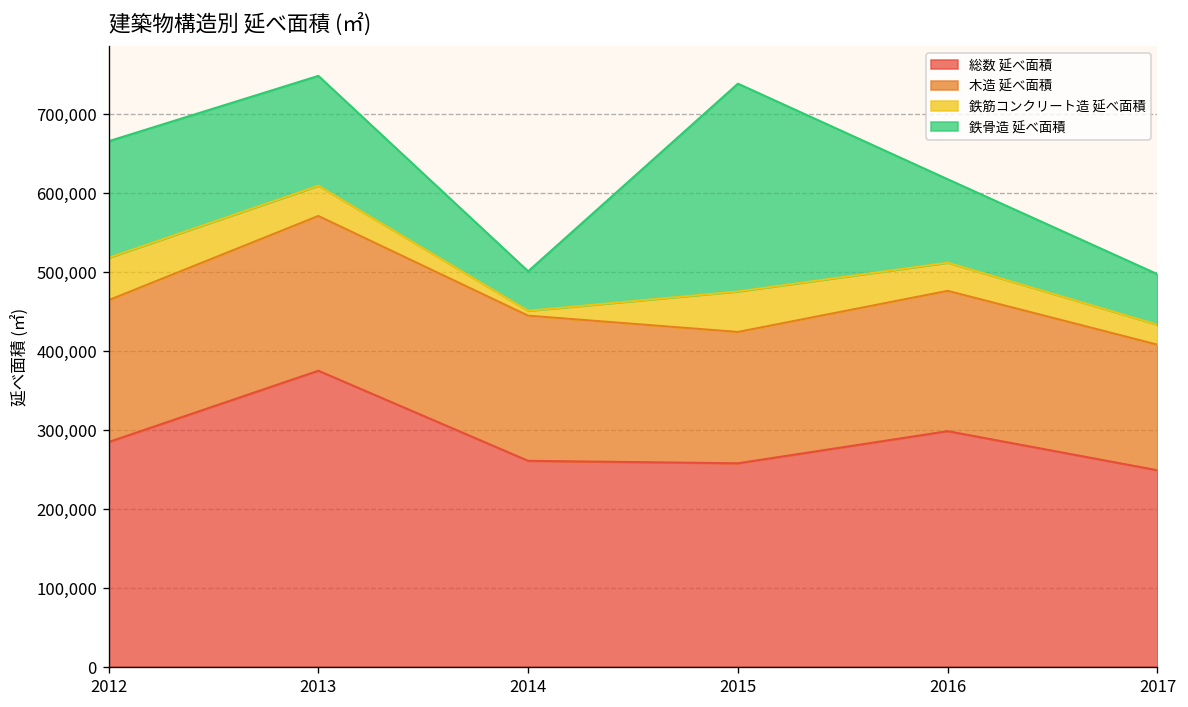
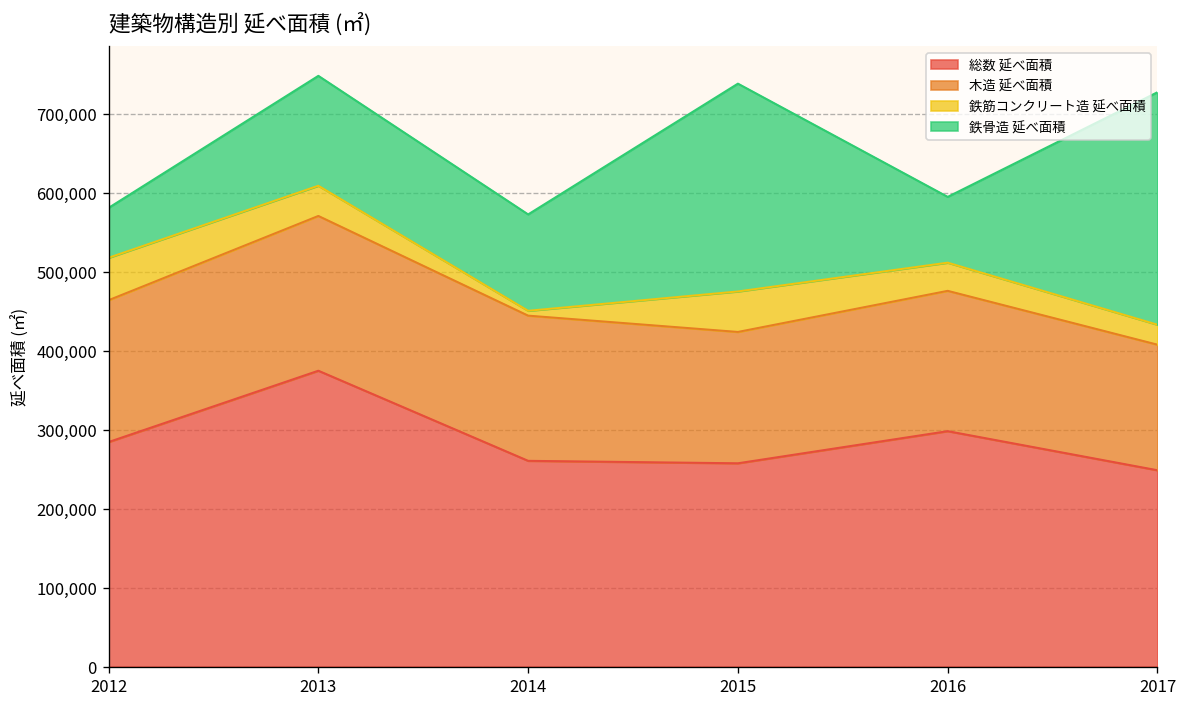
鉄骨造 延べ面積, 2012: 150,000 -> 60,000
鉄骨造 延べ面積, 2014: 50,000 -> 120,000
鉄骨造 延べ面積, 2016: 110,000 -> 80,000
鉄骨造 延べ面積, 2017: 60,000 -> 290,000
